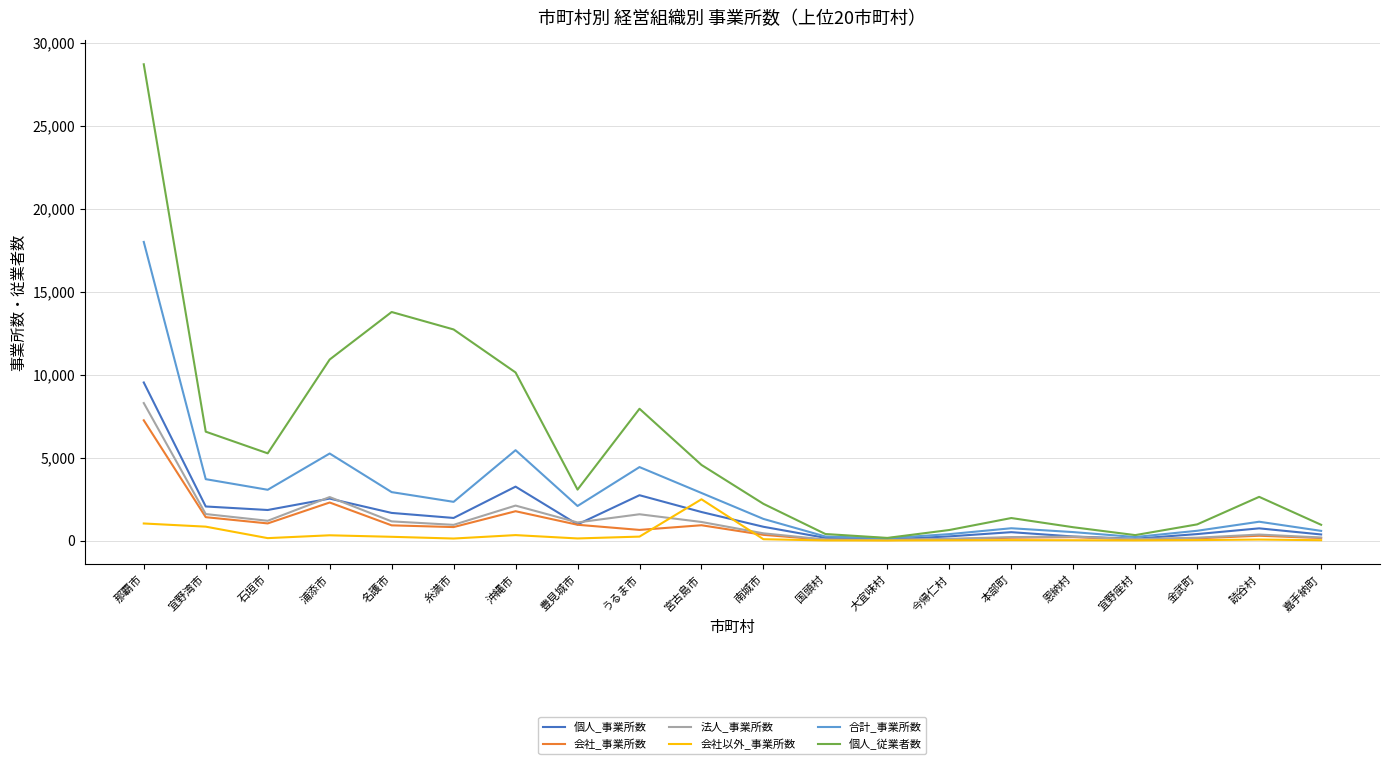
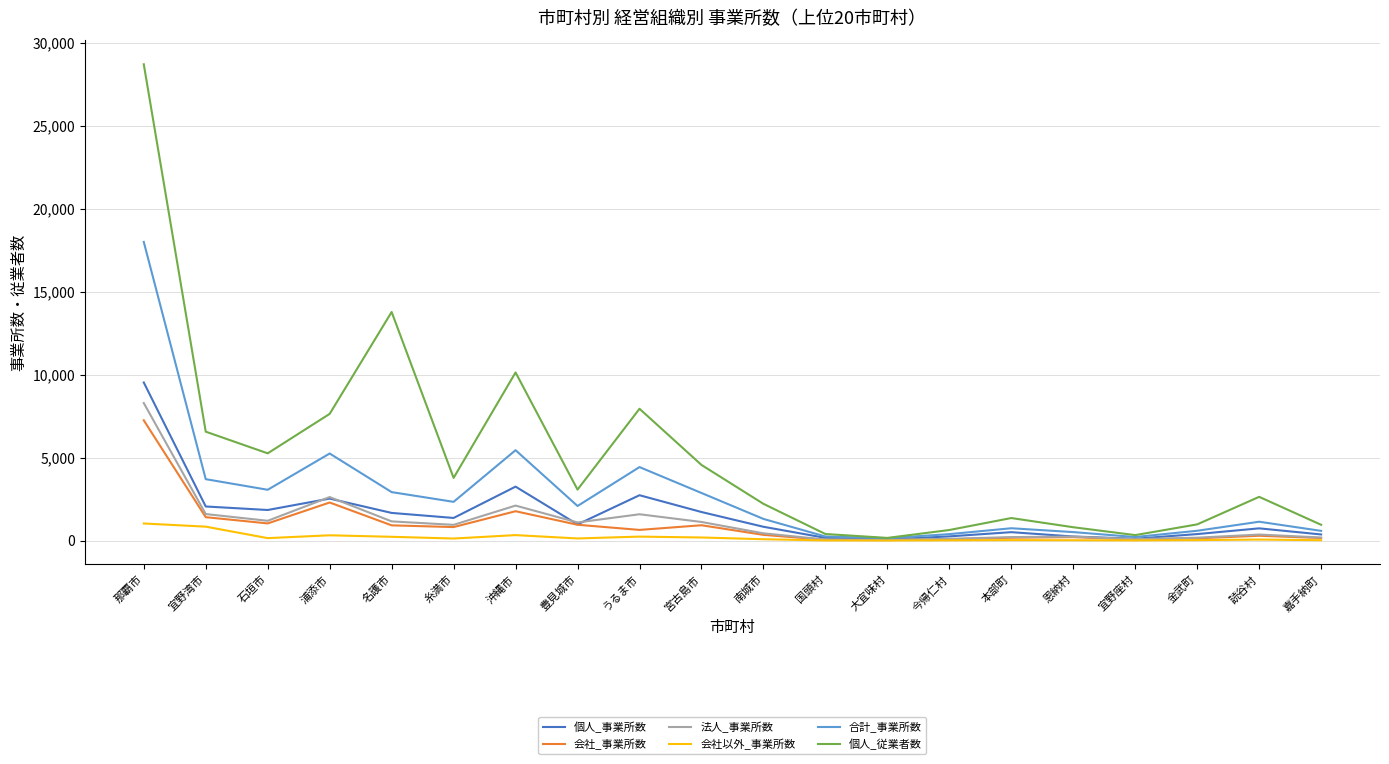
個人_従業者数, 浦添市: 10,900 -> 7,600
個人_従業者数, 糸満市: 12,700 -> 3,800
会社以外_事業所数, 宮古島市: 2,500 -> 200
